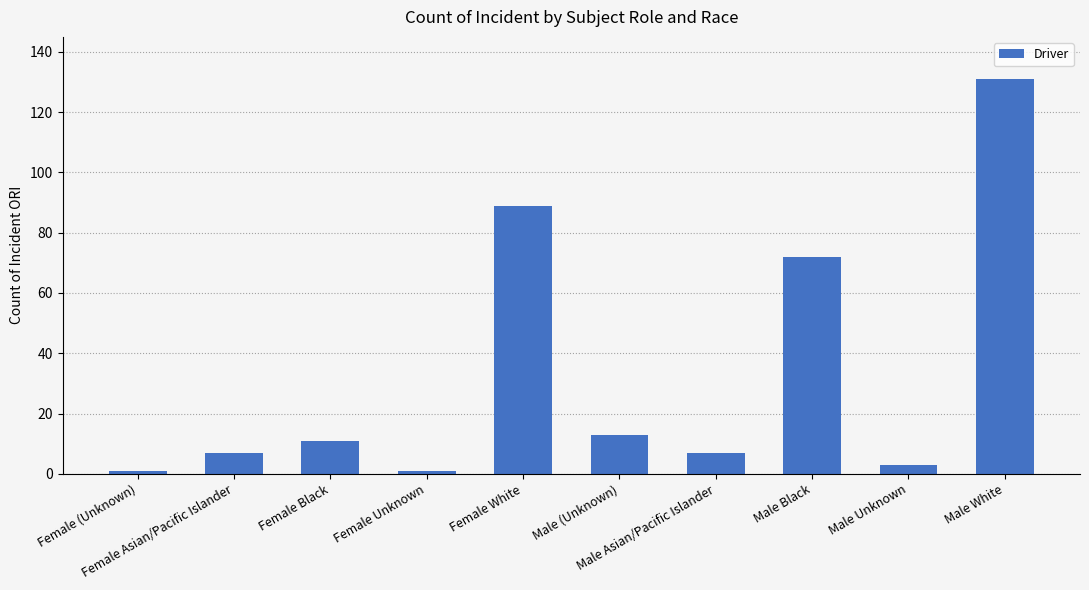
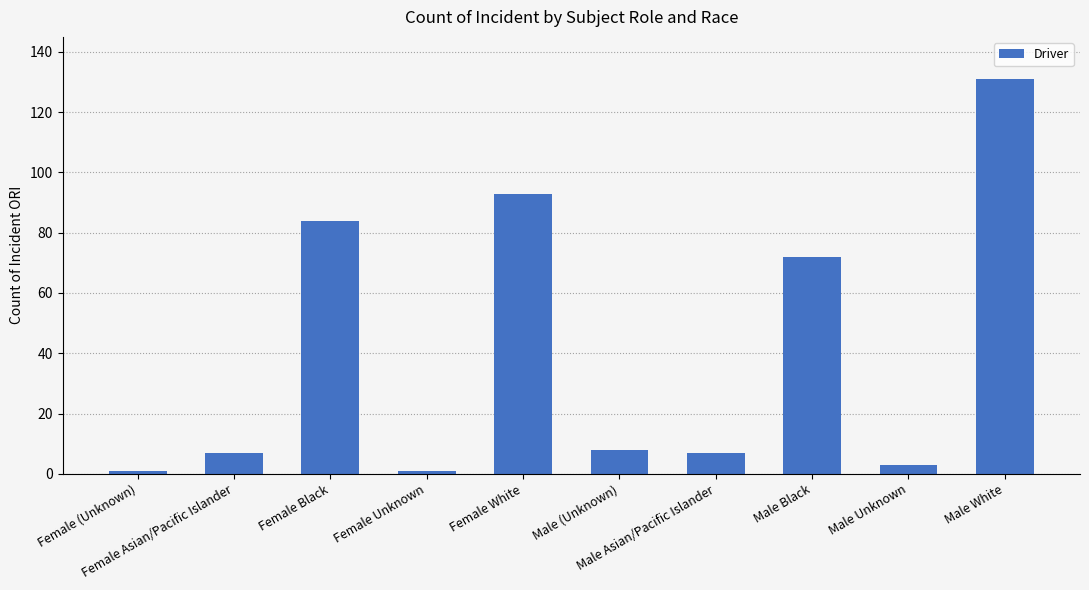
Female Black: 11 -> 84
Female White: 89 -> 93
Male (Unknown): 13 -> 8
